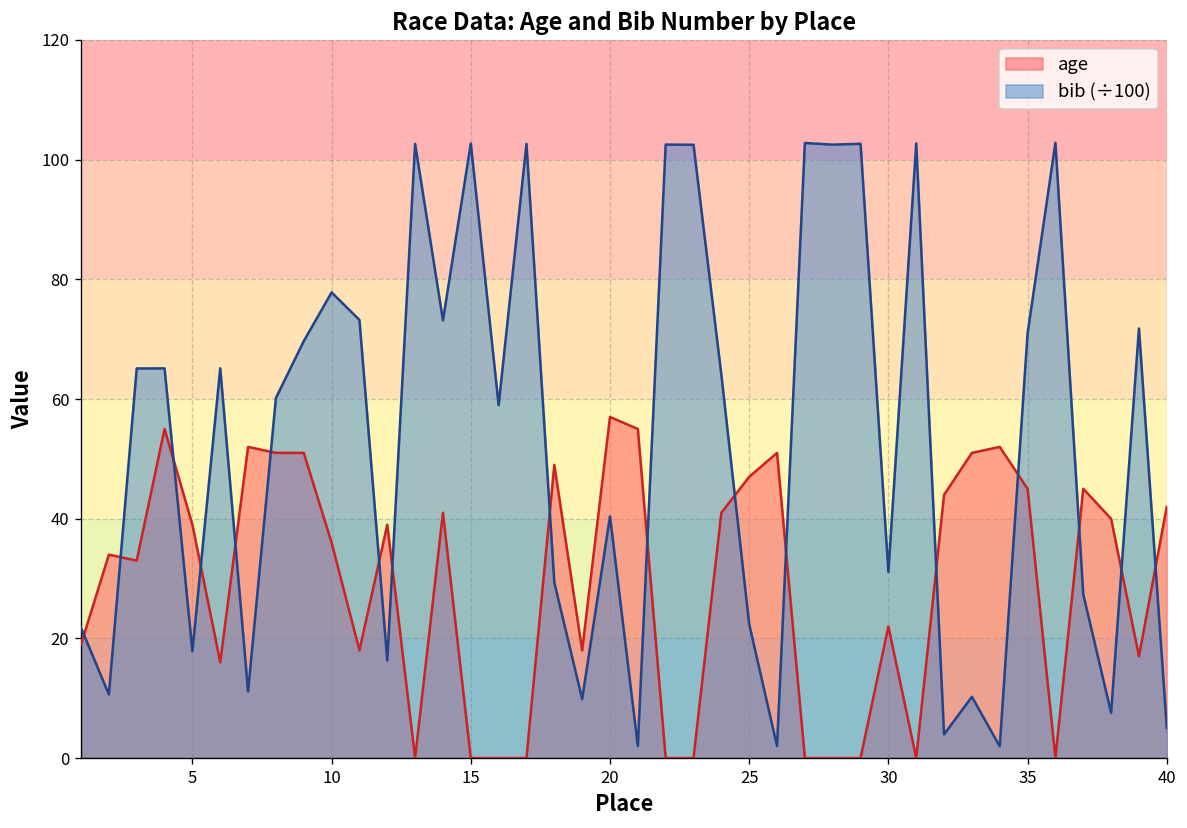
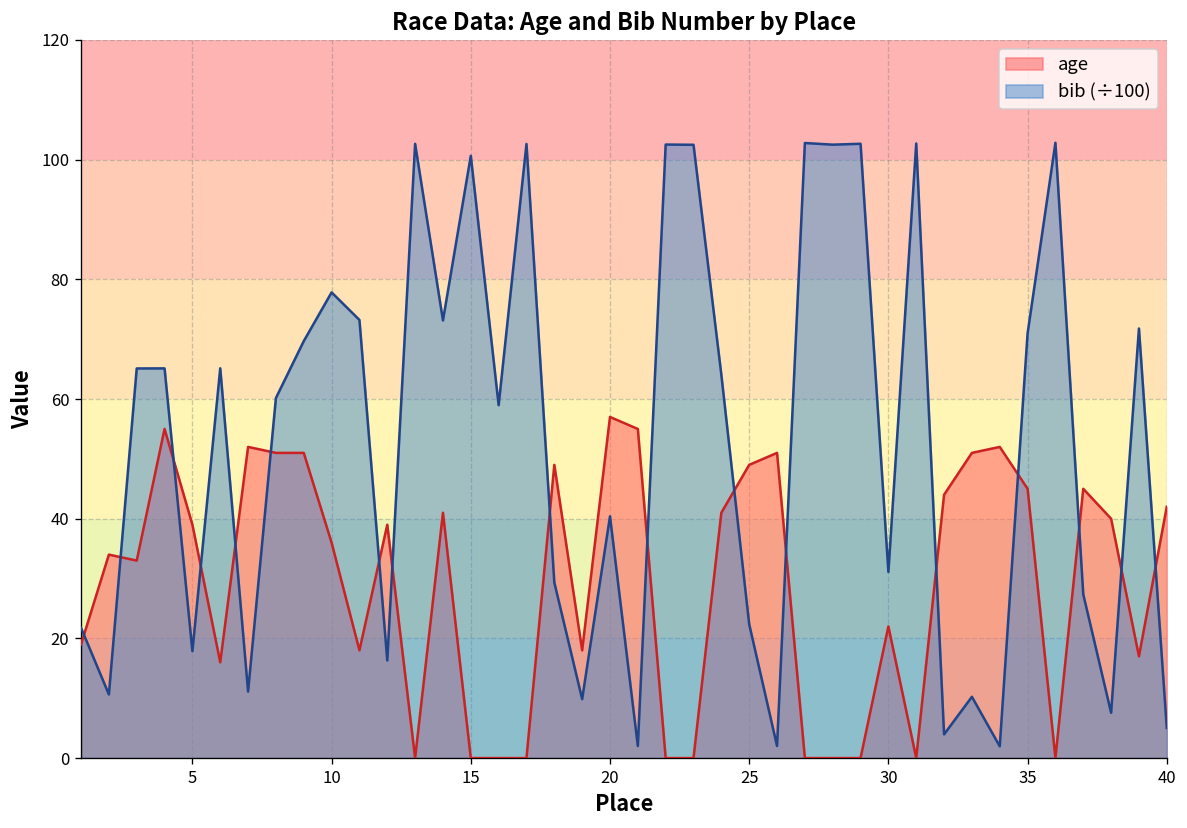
bib (÷100), 15: 103 -> 101
age, 25: 47 -> 49
